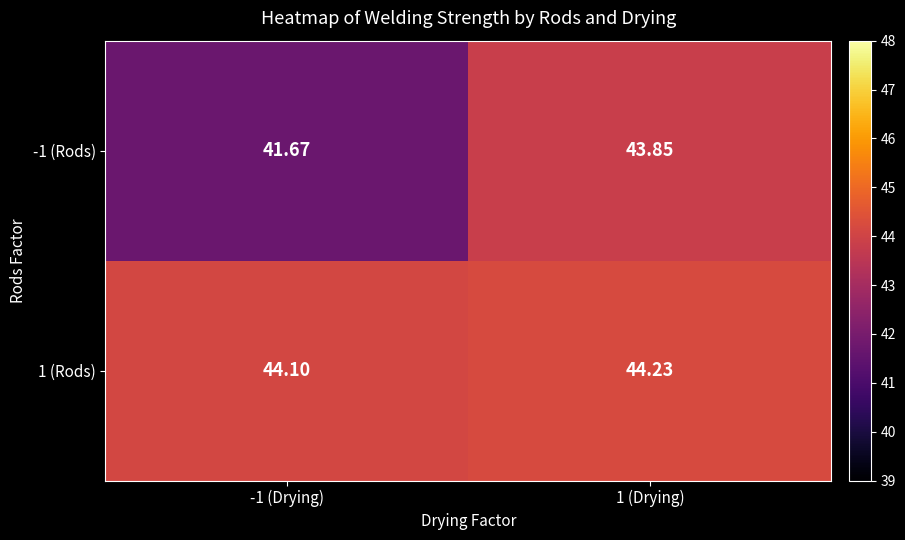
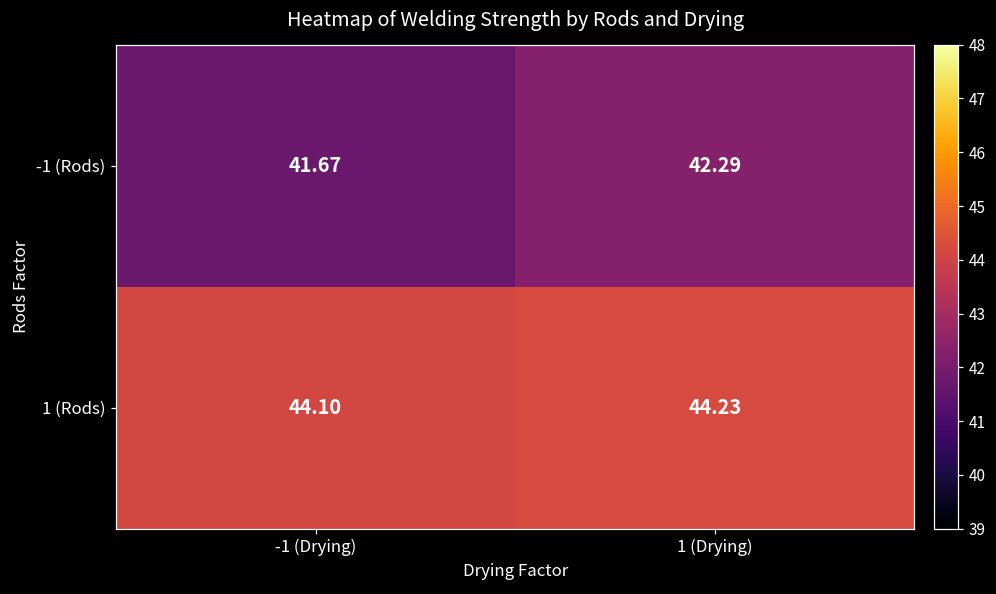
-1 (Rods), 1 (Drying): 43.85 -> 42.29
